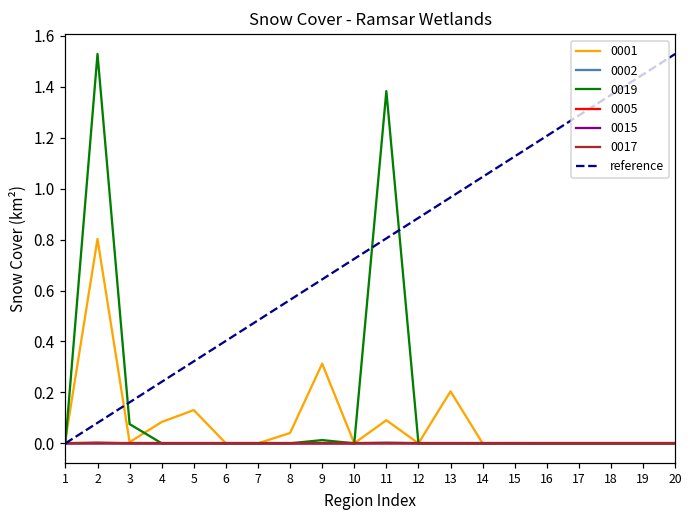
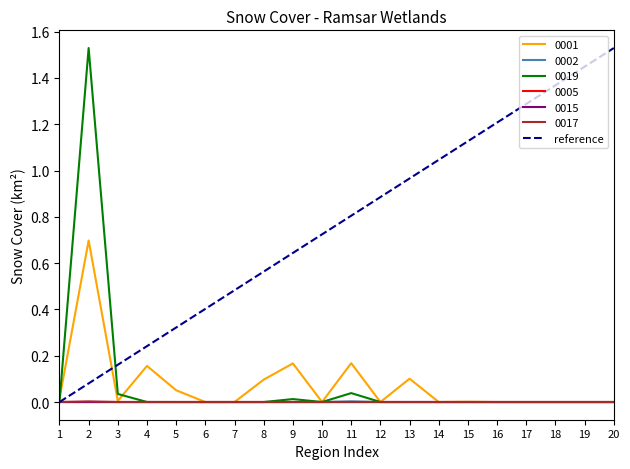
0001, 2: 0.80 -> 0.70
0019, 3: 0.08 -> 0.03
0001, 4: 0.08 -> 0.16
0001, 5: 0.13 -> 0.05
0001, 8: 0.04 -> 0.10
0001, 9: 0.31 -> 0.17
0001, 11: 0.09 -> 0.17
0019, 11: 1.38 -> 0.04
0001, 13: 0.20 -> 0.10
